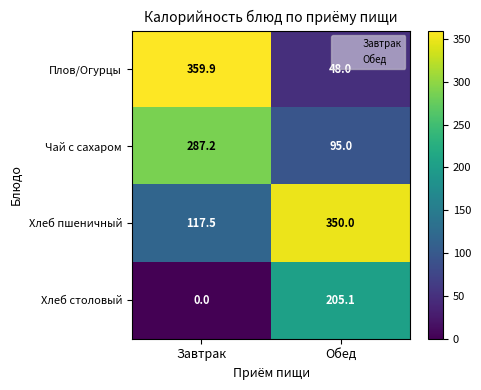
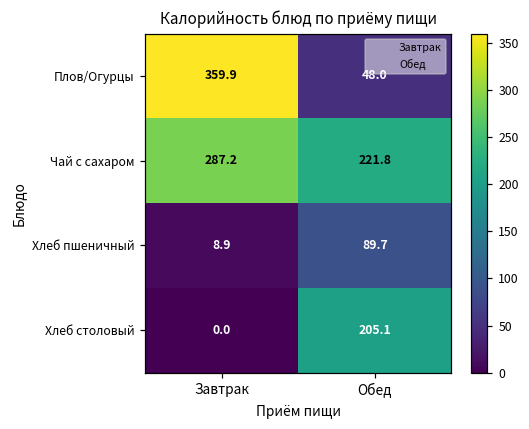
Чай с сахаром, Обед: 95.0 -> 221.8
Хлеб пшеничный, Завтрак: 117.5 -> 8.9
Хлеб пшеничный, Обед: 350.0 -> 89.7
